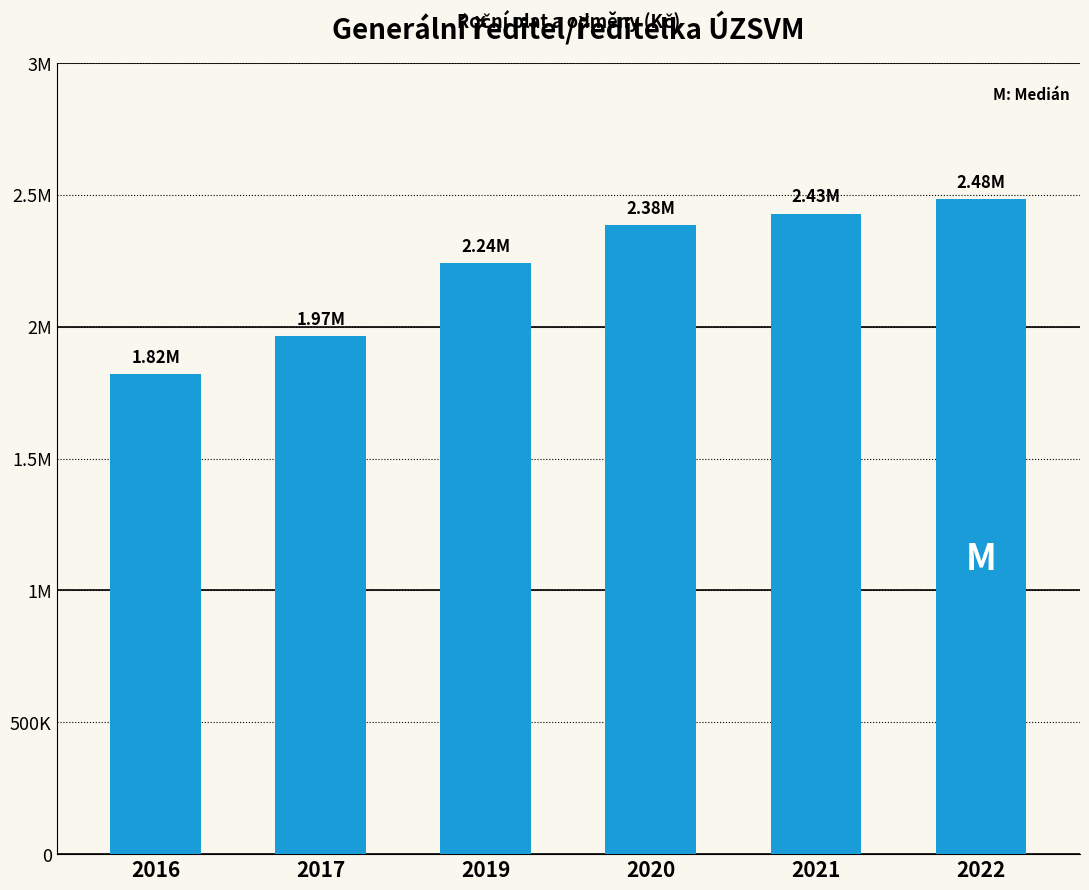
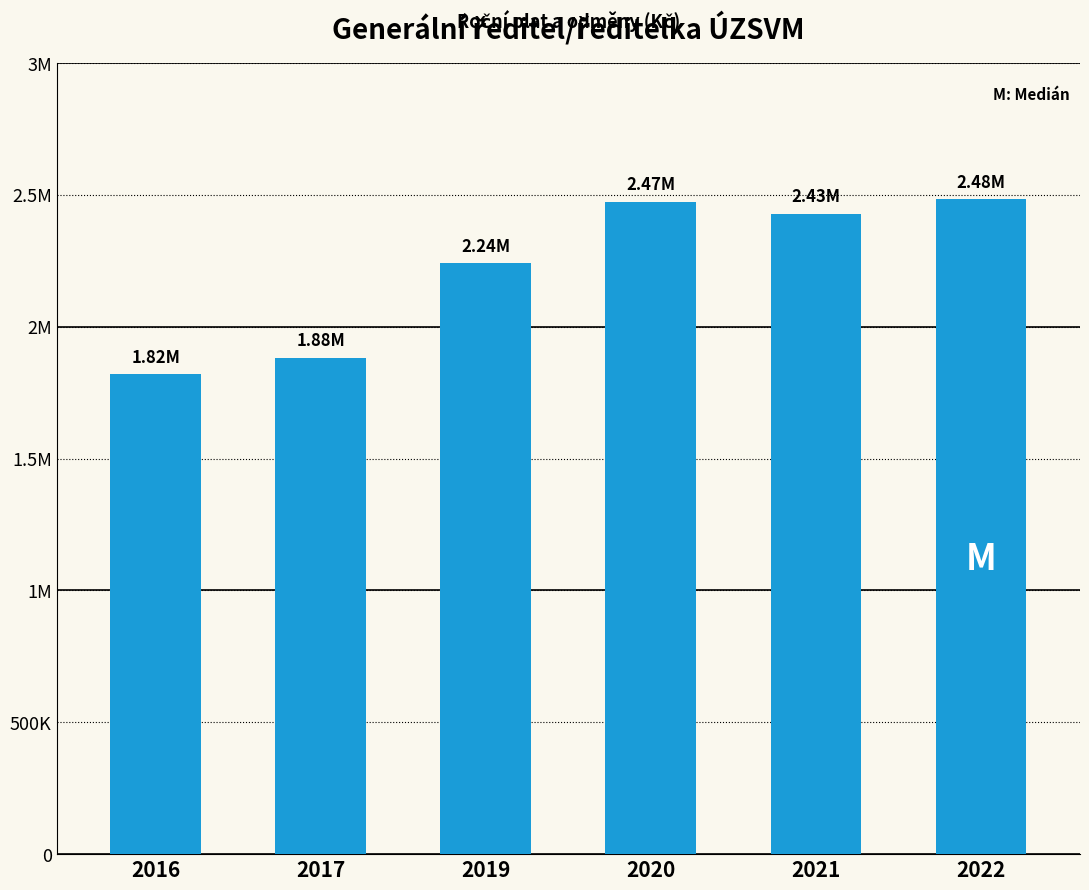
2017: 1.97M -> 1.88M
2020: 2.38M -> 2.47M
